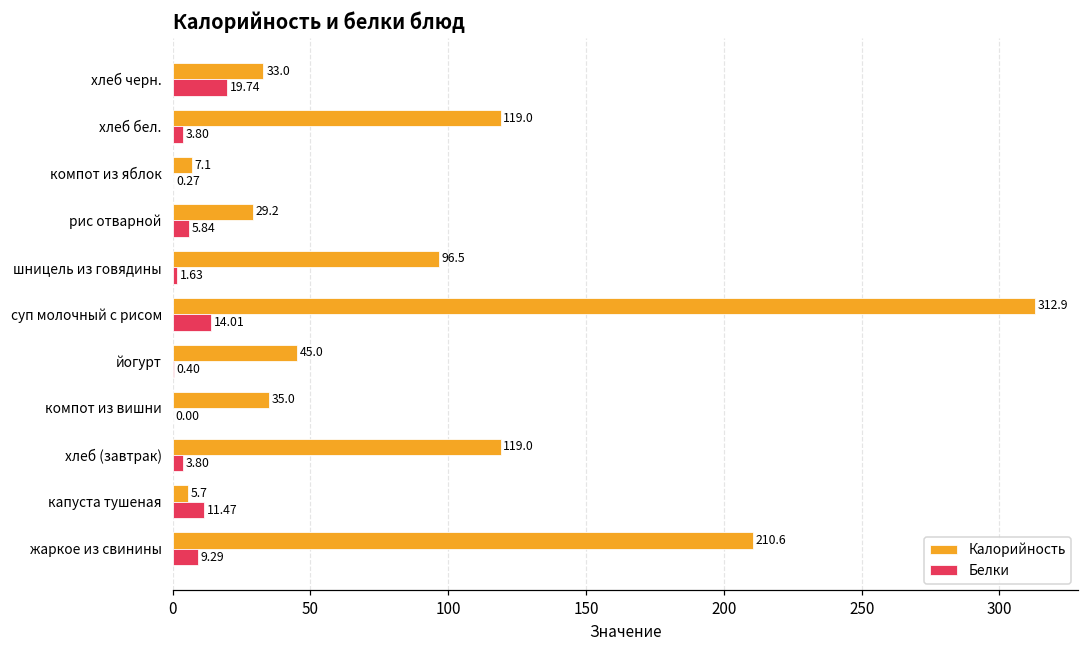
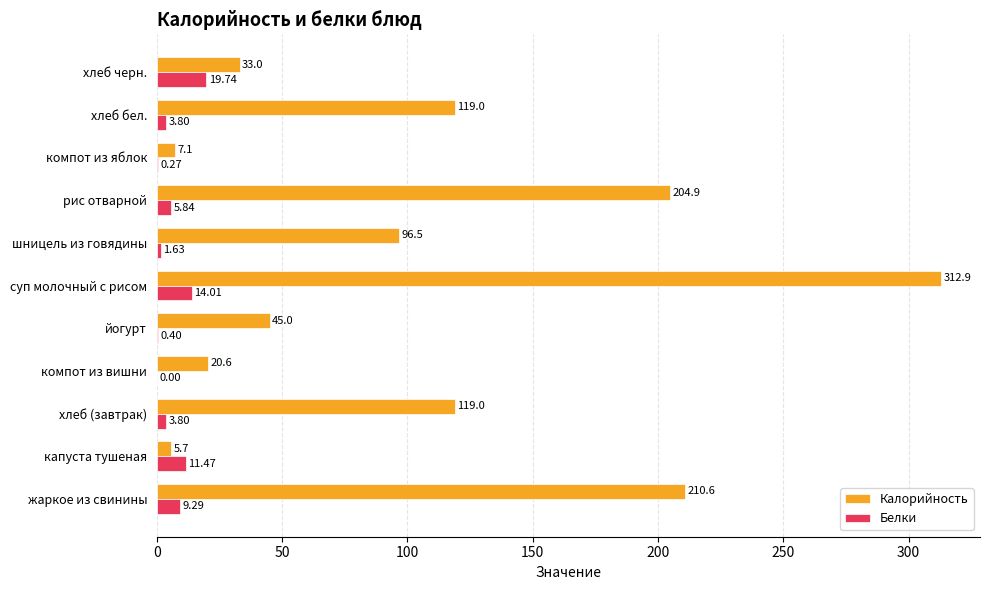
Калорийность, рис отварной: 29.2 -> 204.9
Калорийность, компот из вишни: 35.0 -> 20.6
